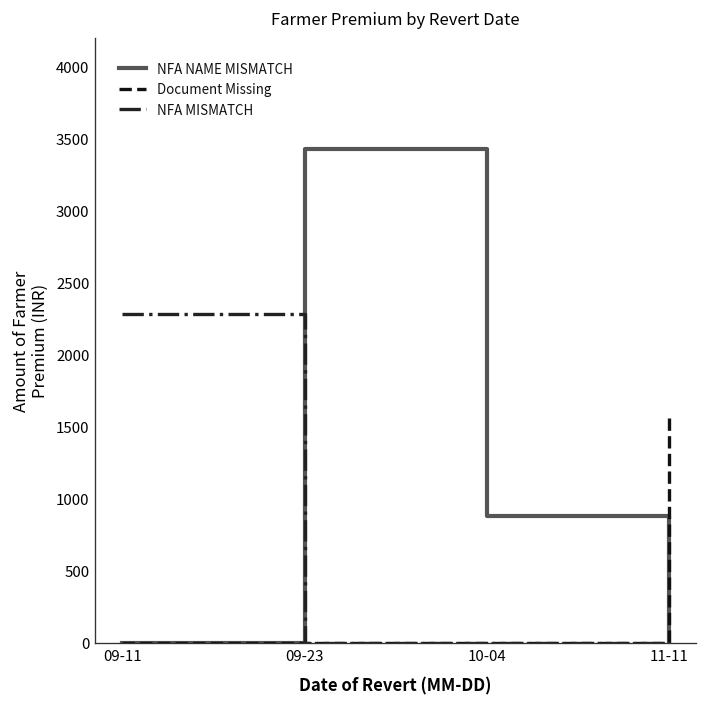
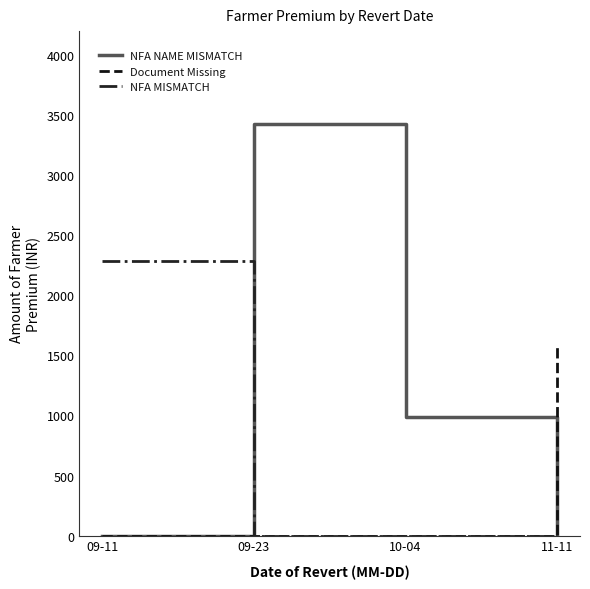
NFA NAME MISMATCH, 10-04: 880 -> 980
